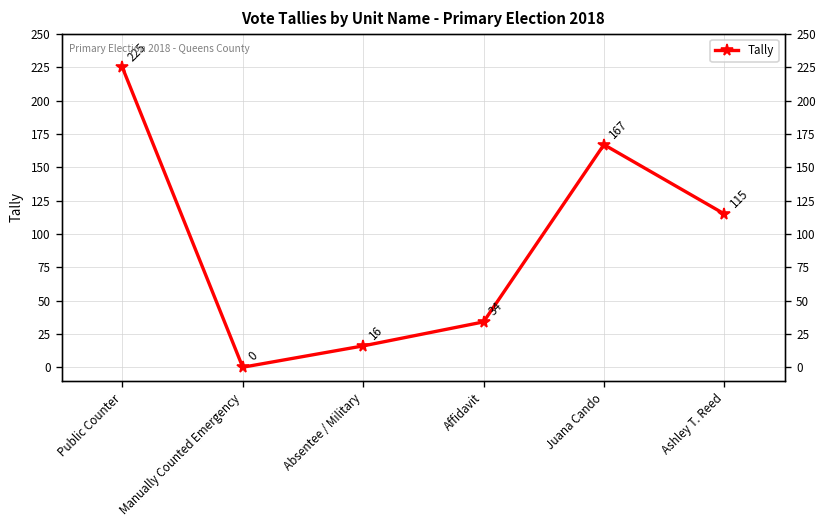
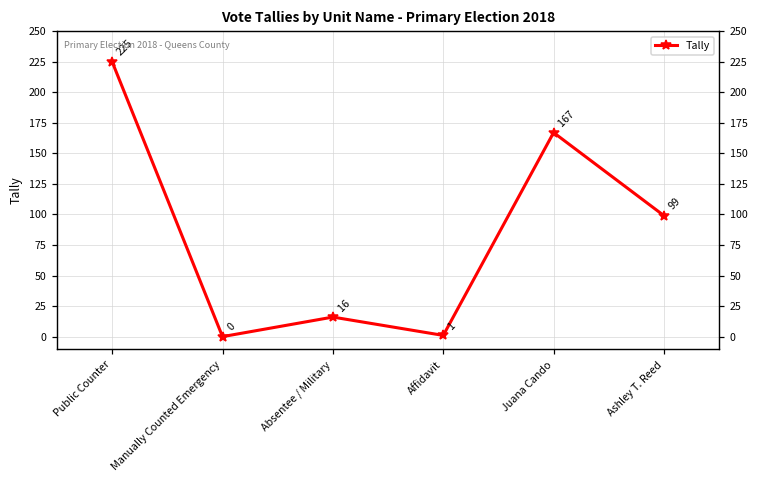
Affidavit: 34 -> 1
Ashley T. Reed: 115 -> 99
